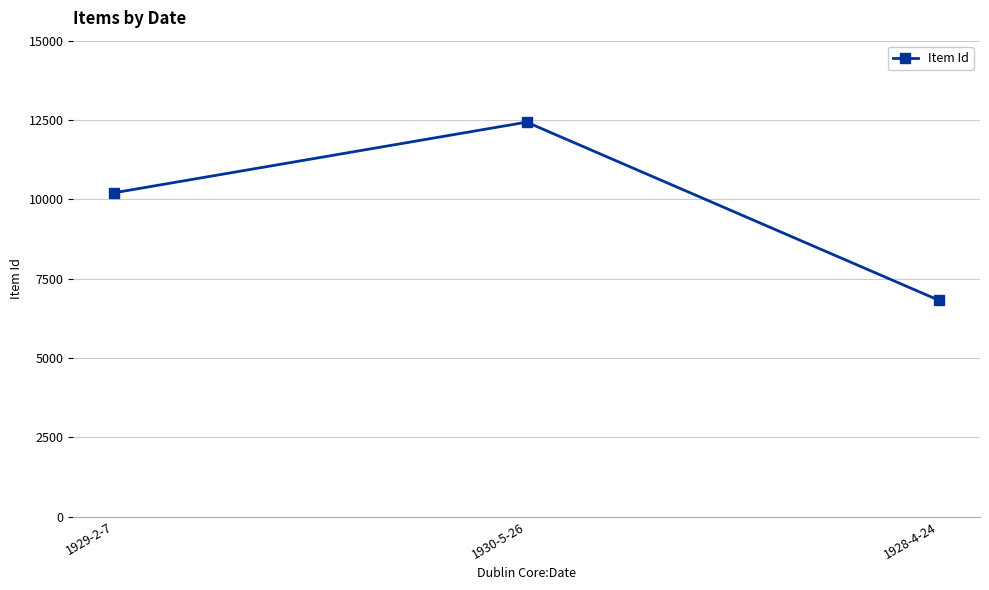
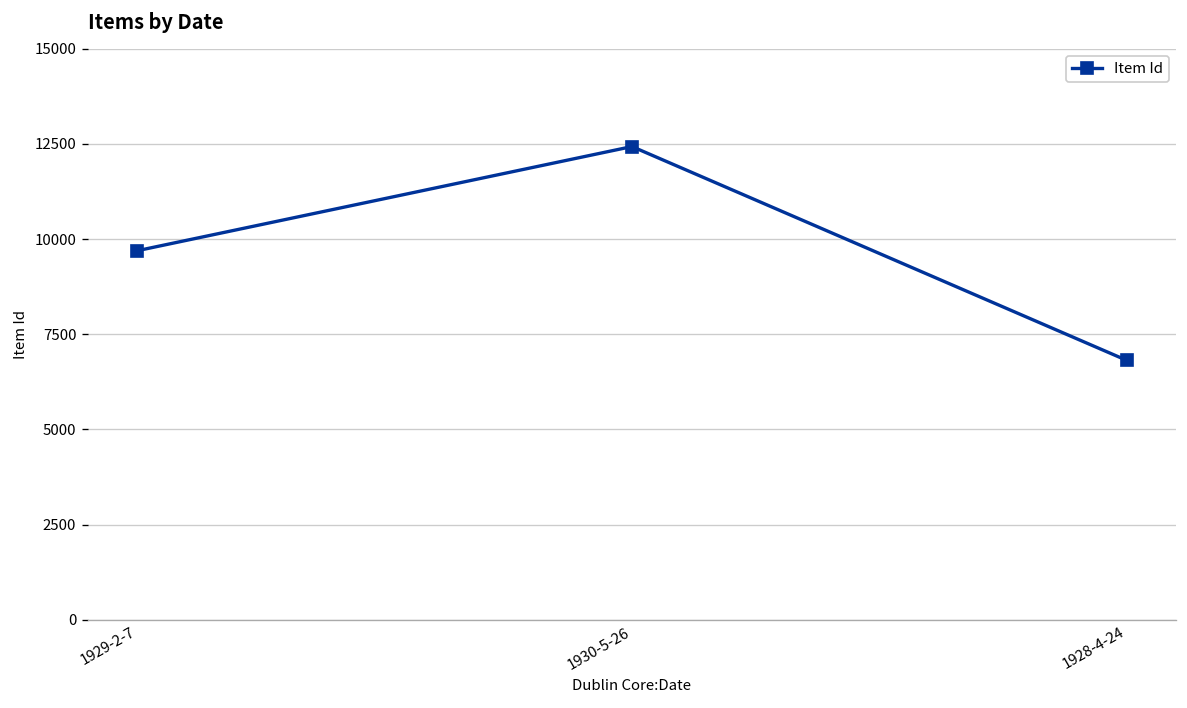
1929-2-7: 10200 -> 9700
